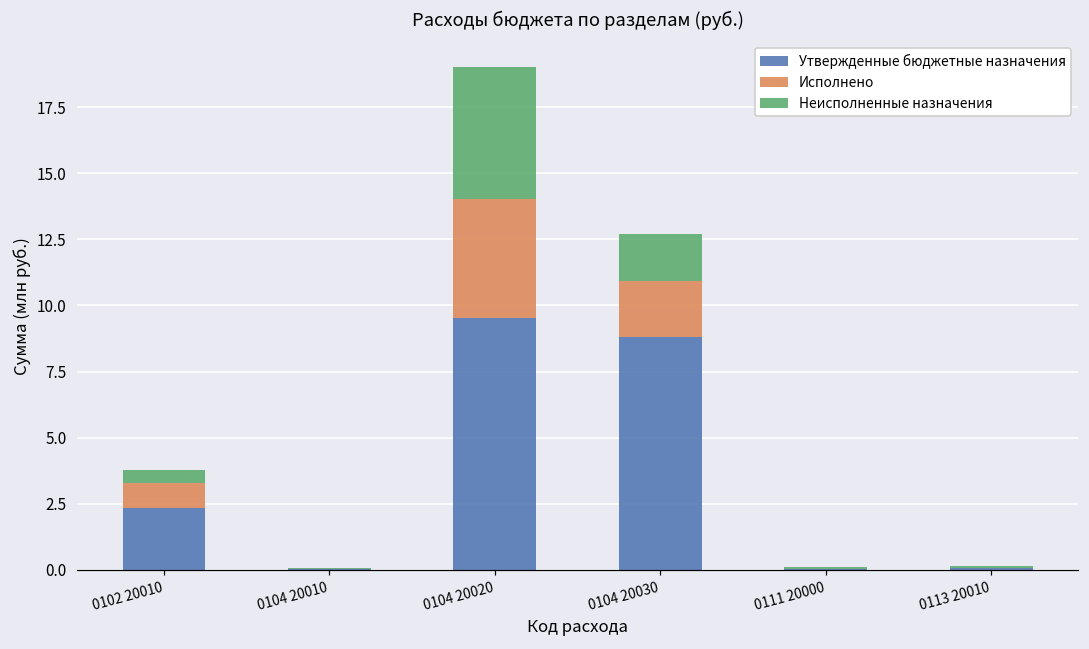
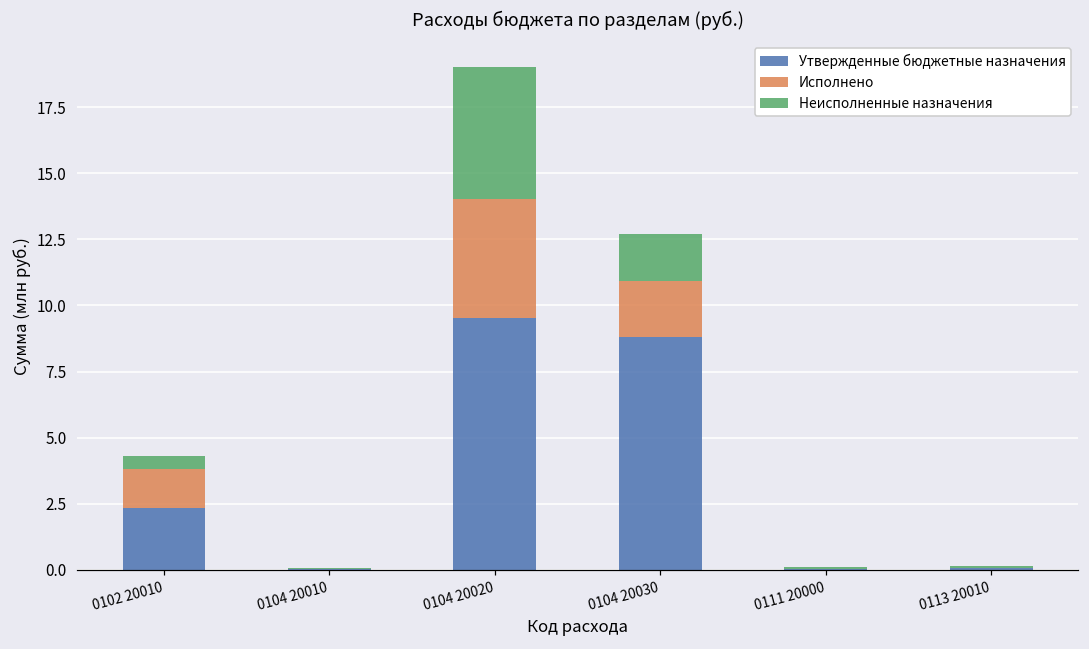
Исполнено, 0102 20010: 0.9 -> 1.5
